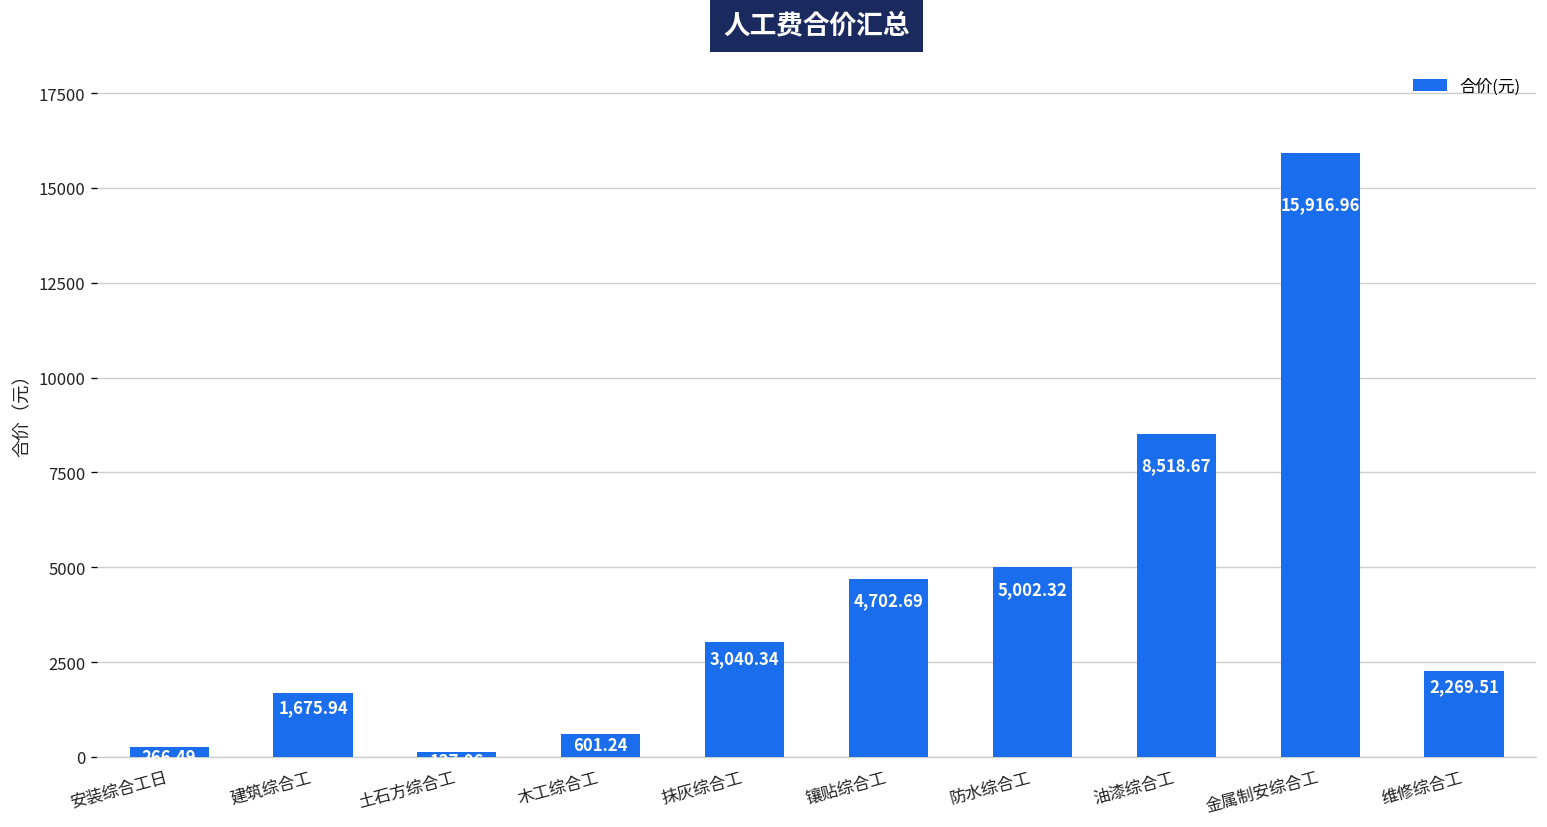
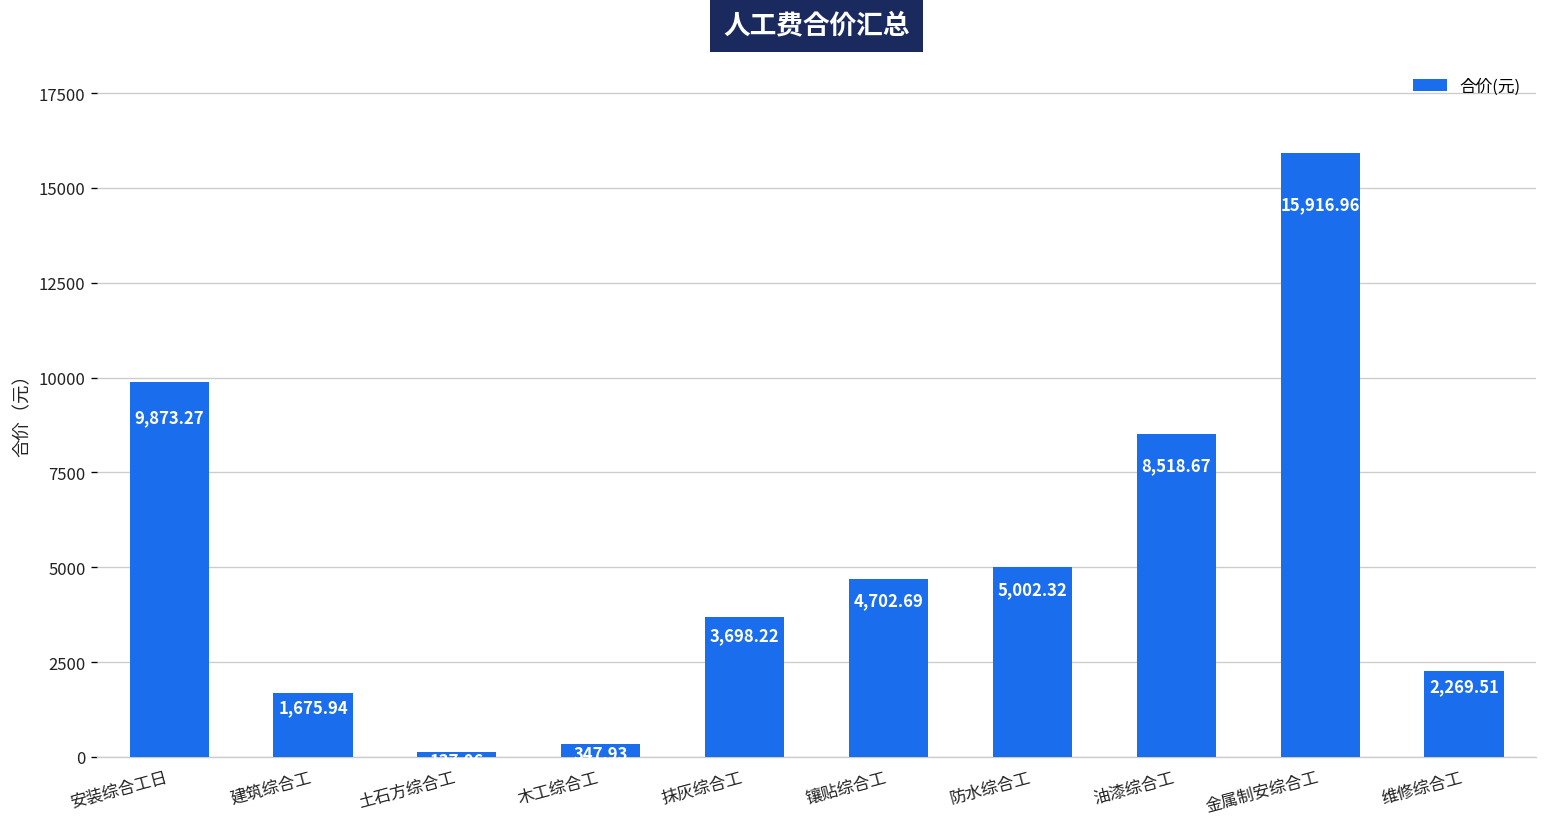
安装综合工日: 266.49 -> 9,873.27
木工综合工: 601.24 -> 347.93
抹灰综合工: 3,040.34 -> 3,698.22
